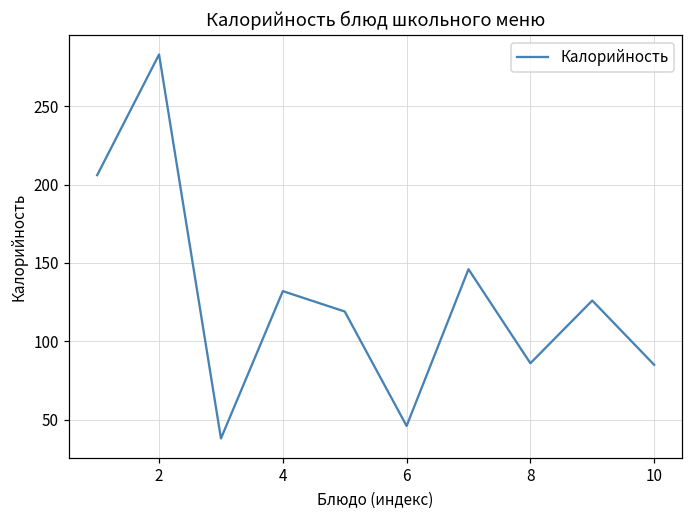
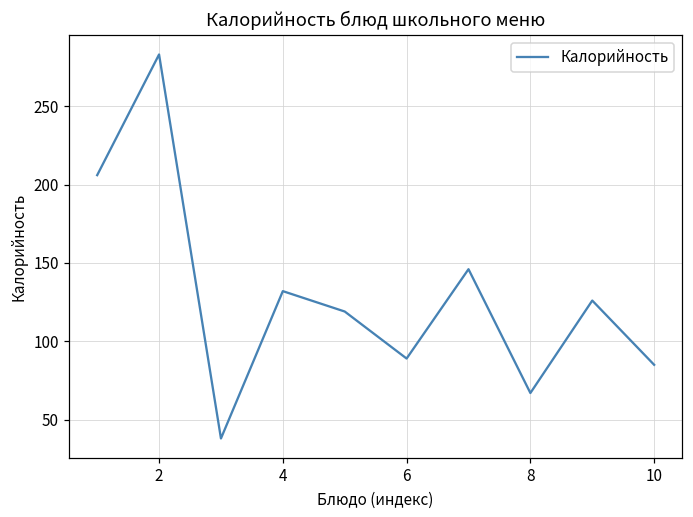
6: 46 -> 89
8: 86 -> 67
